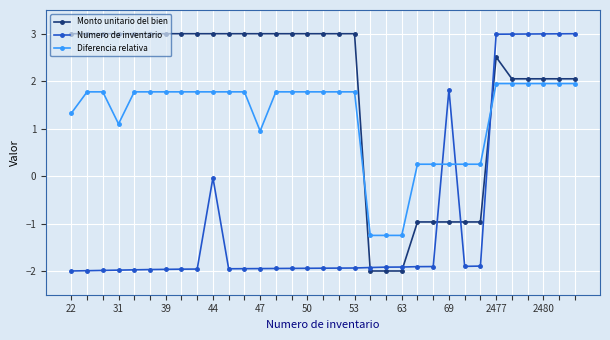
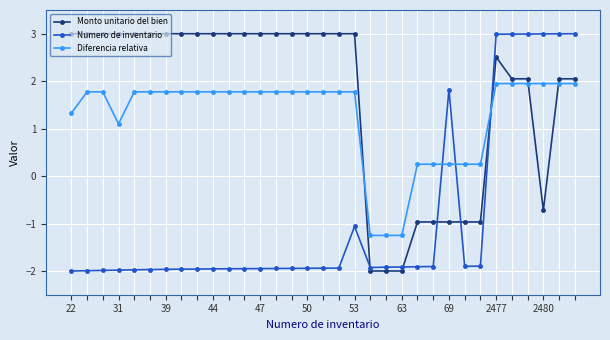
Numero de inventario, 44: 0.0 -> -2.0
Diferencia relativa, 47: 1.0 -> 1.8
Numero de inventario, 53: -1.9 -> -1.1
Monto unitario del bien, 2480: 2.0 -> -0.7
